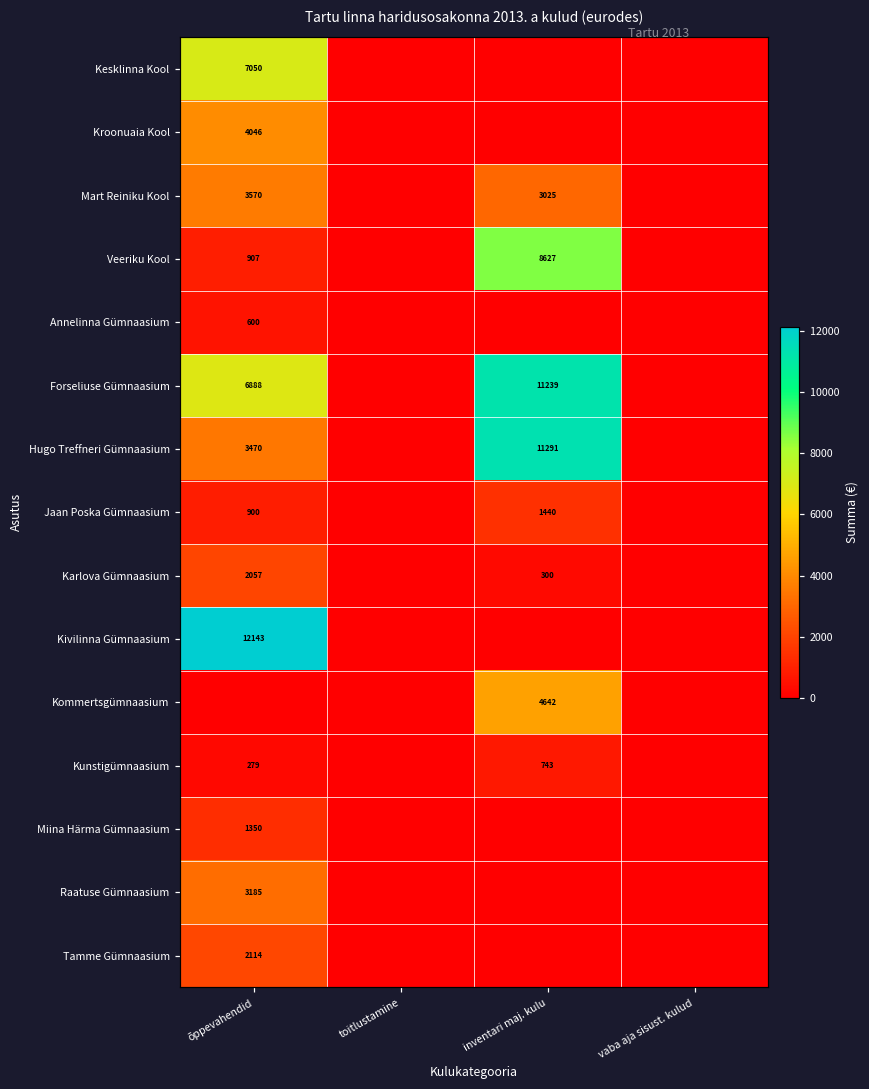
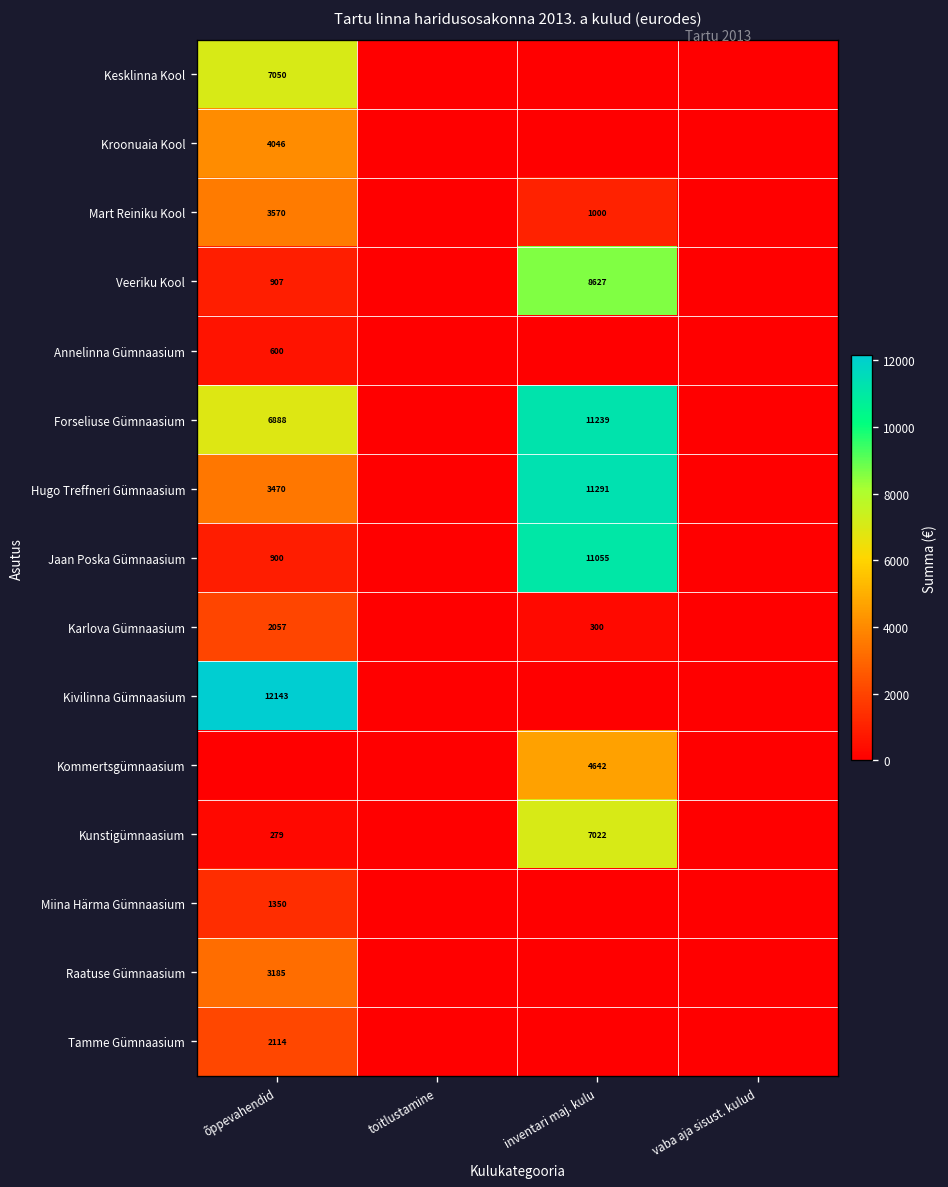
Mart Reiniku Kool, inventari maj. kulu: 3025 -> 1000
Jaan Poska Gümnaasium, inventari maj. kulu: 1440 -> 11055
Kunstigümnaasium, inventari maj. kulu: 743 -> 7022
